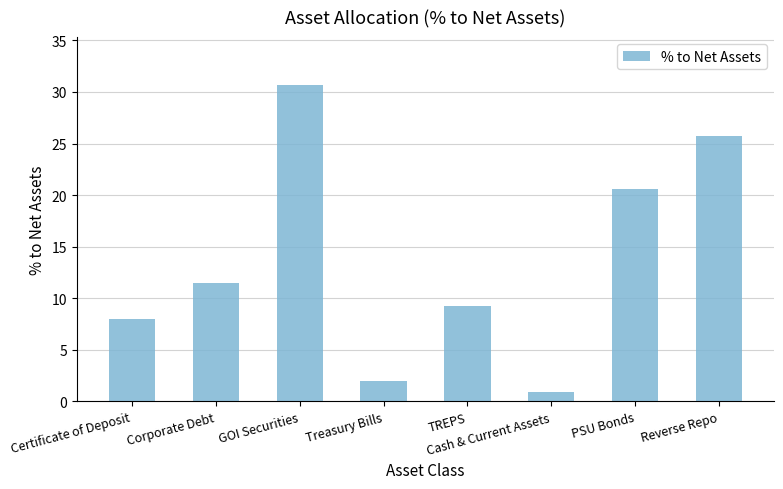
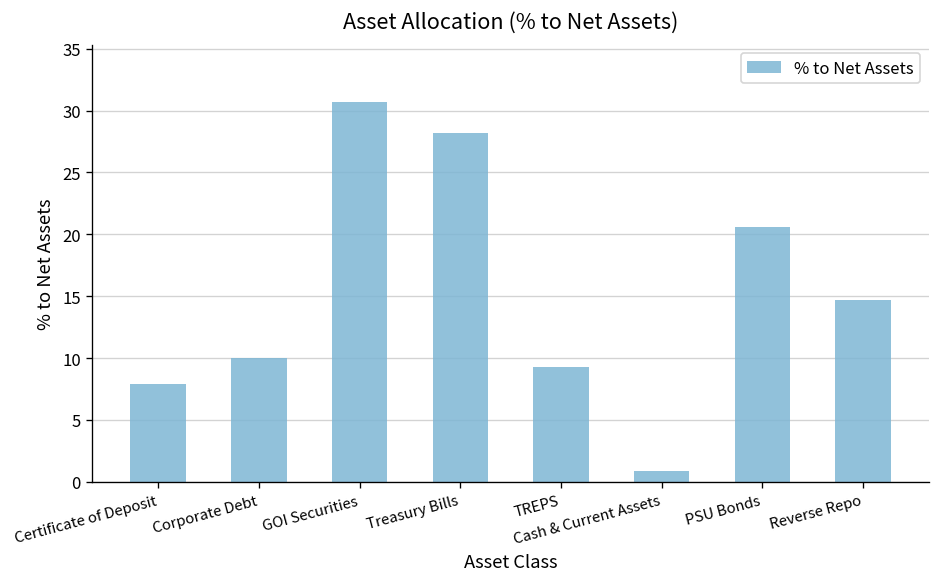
Corporate Debt: 11.4 -> 10.0
Treasury Bills: 2.0 -> 28.2
Reverse Repo: 25.7 -> 14.7
